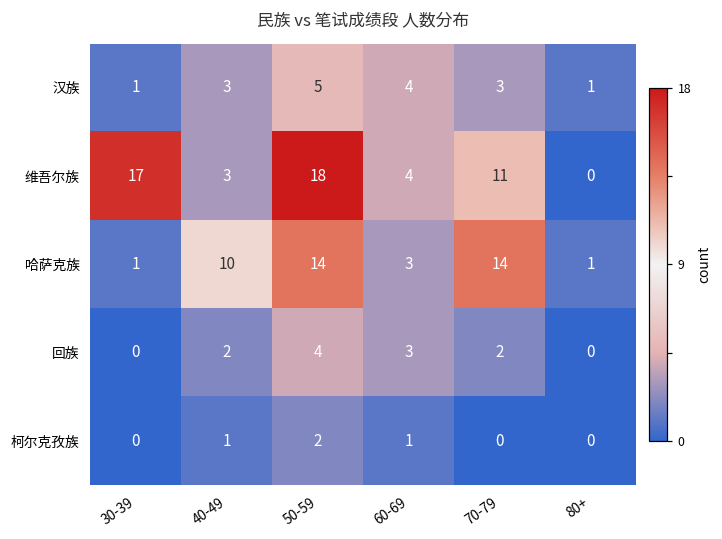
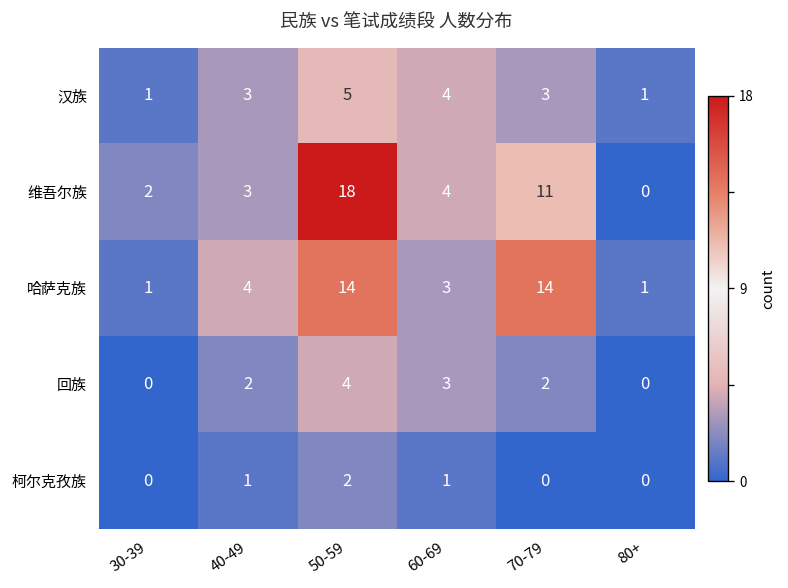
维吾尔族, 30-39: 17 -> 2
哈萨克族, 40-49: 10 -> 4
